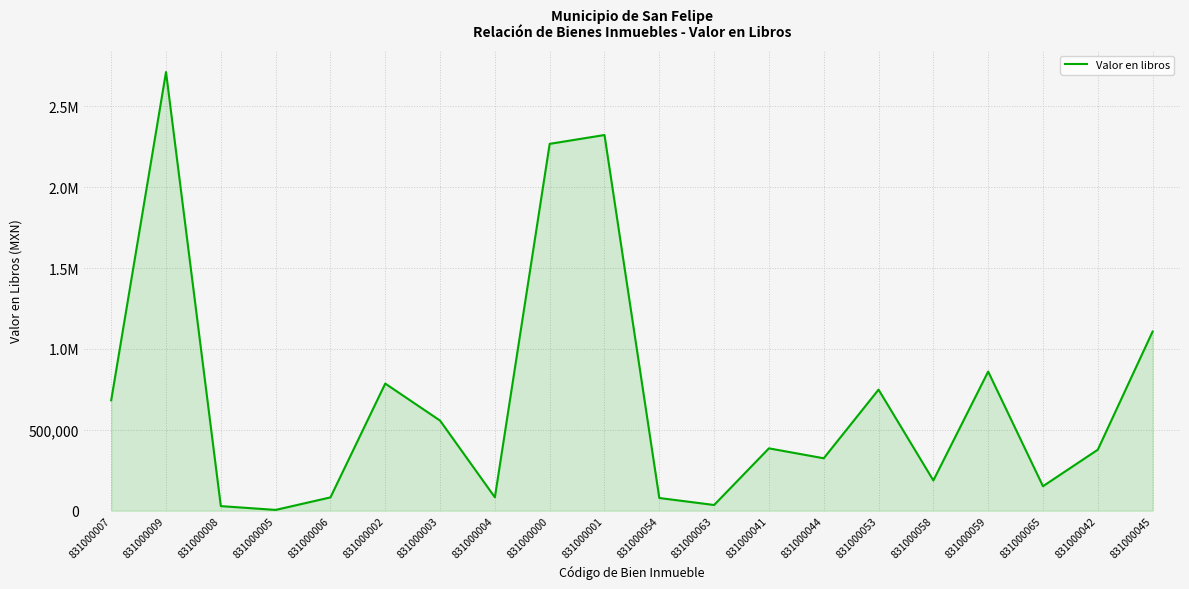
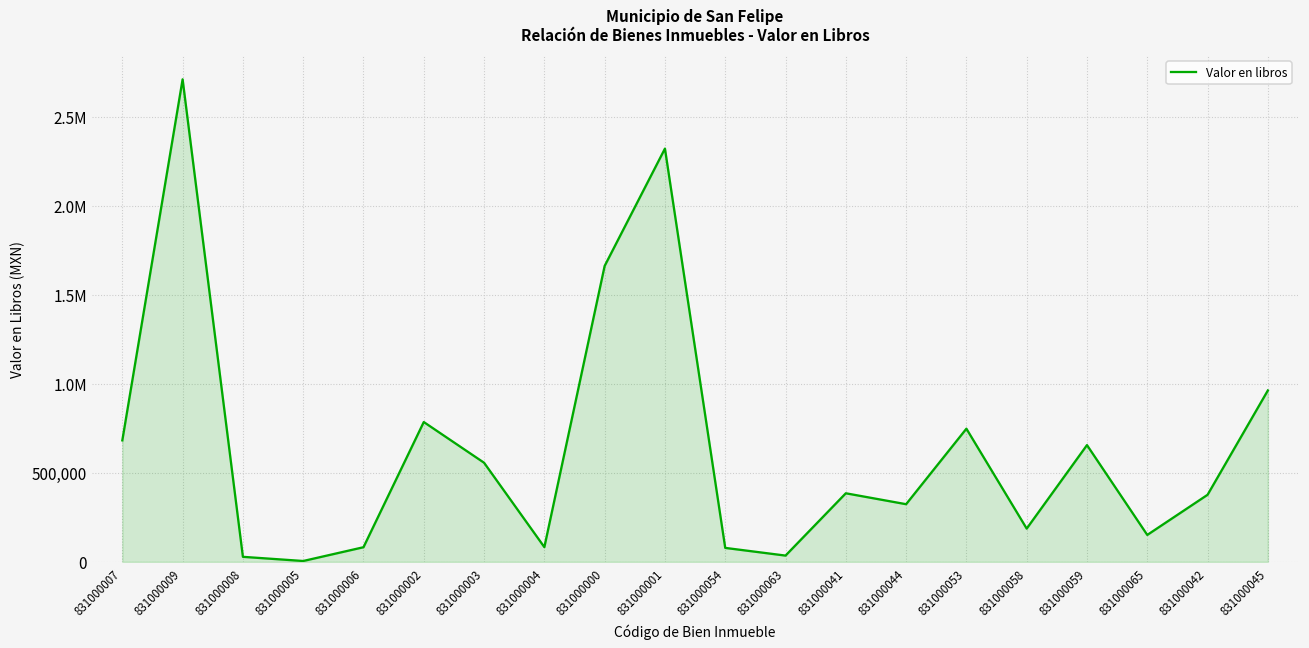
831000000: 2,270,000 -> 1,660,000
831000059: 860,000 -> 660,000
831000045: 1,110,000 -> 960,000
